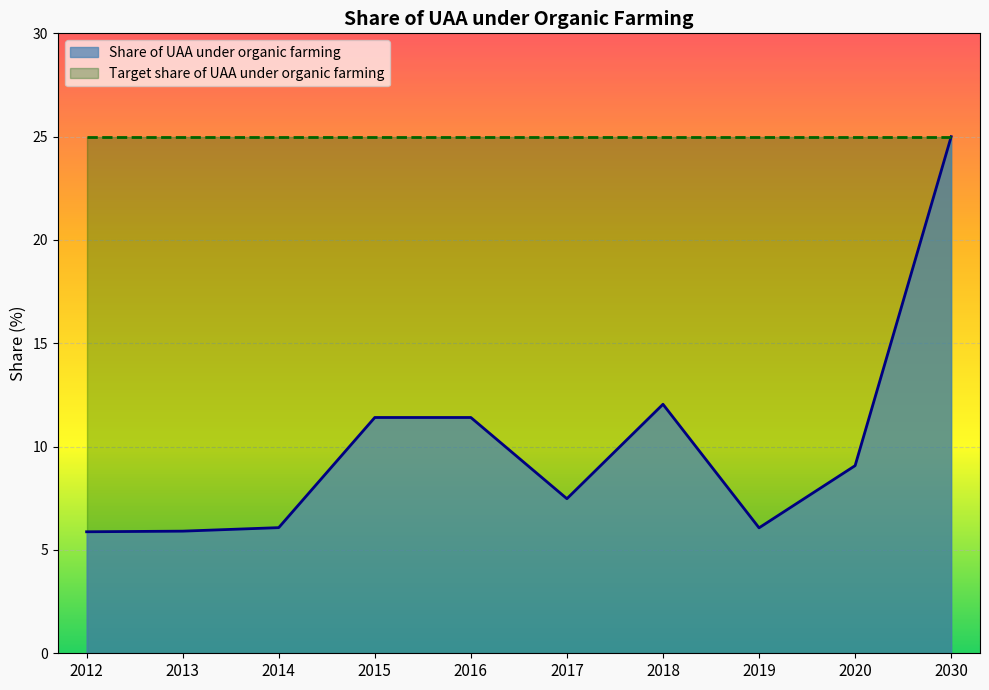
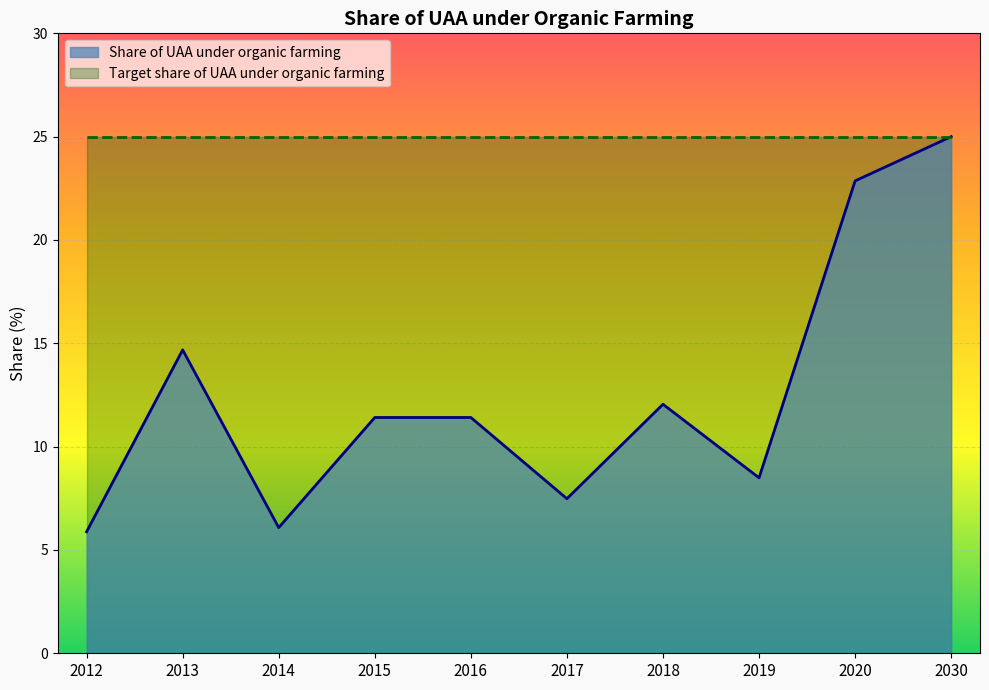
Share of UAA under organic farming, 2013: 5.9 -> 14.7
Share of UAA under organic farming, 2019: 6.1 -> 8.5
Share of UAA under organic farming, 2020: 9.1 -> 22.9
